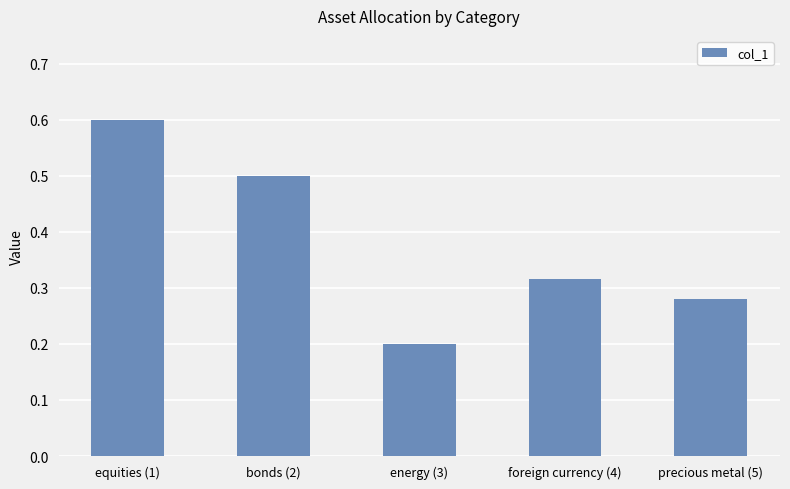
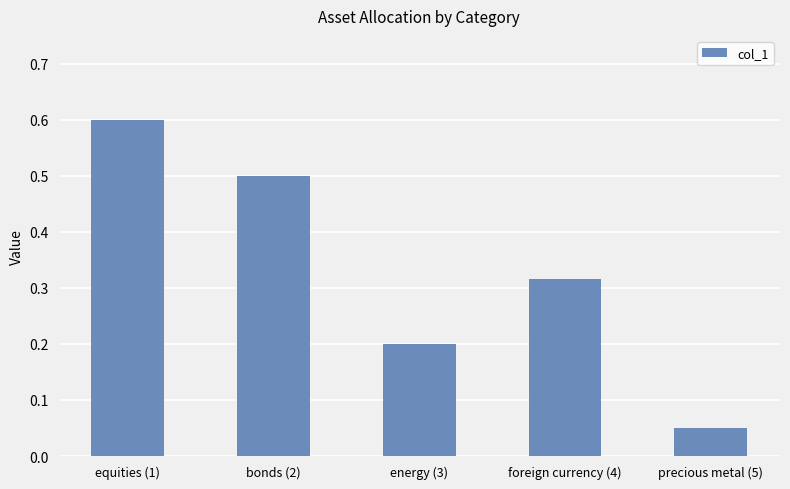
precious metal (5): 0.28 -> 0.05
